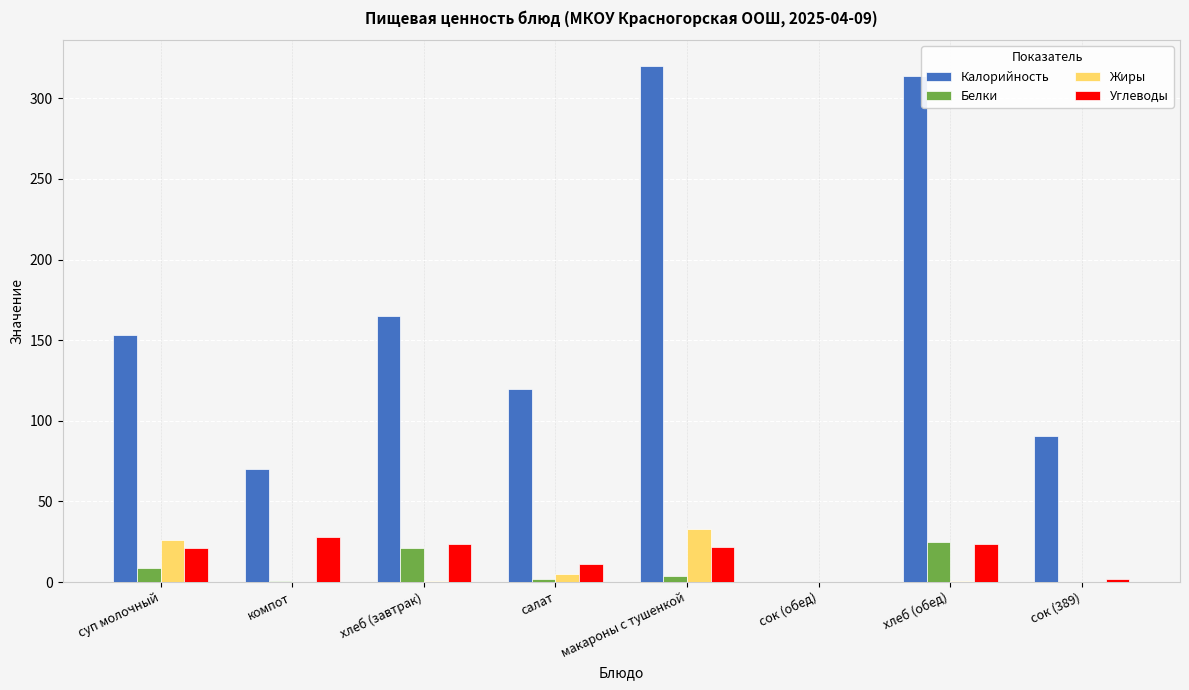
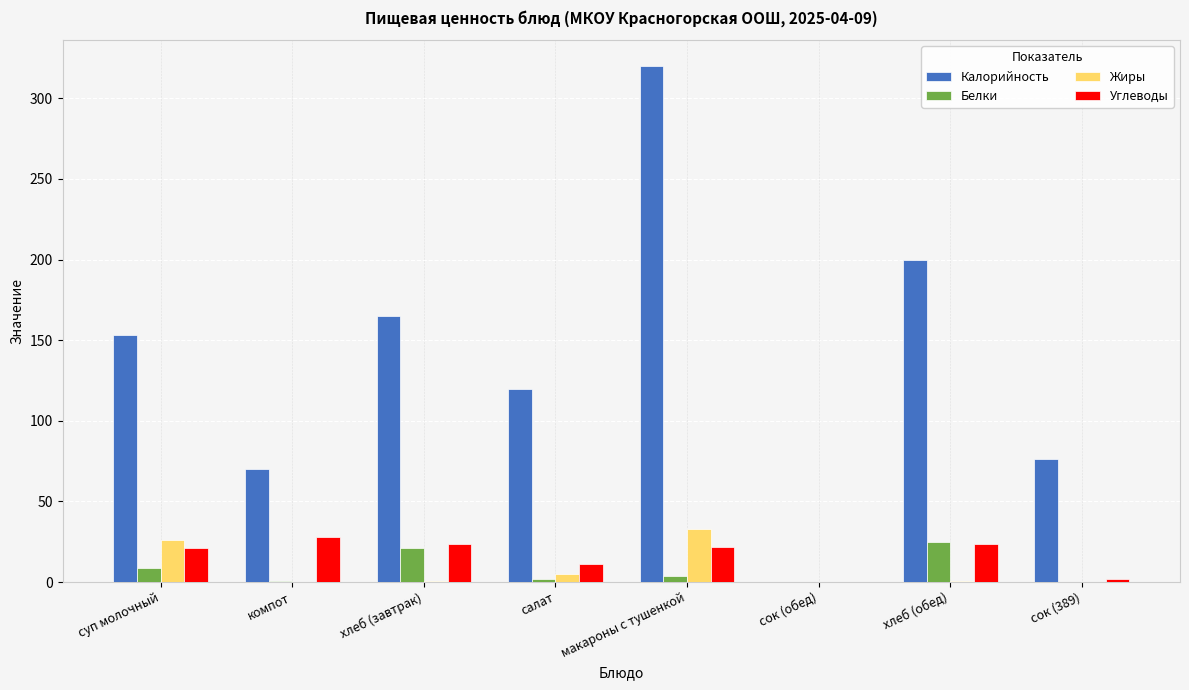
Калорийность, хлеб (обед): 314 -> 200
Калорийность, сок (389): 90 -> 77
